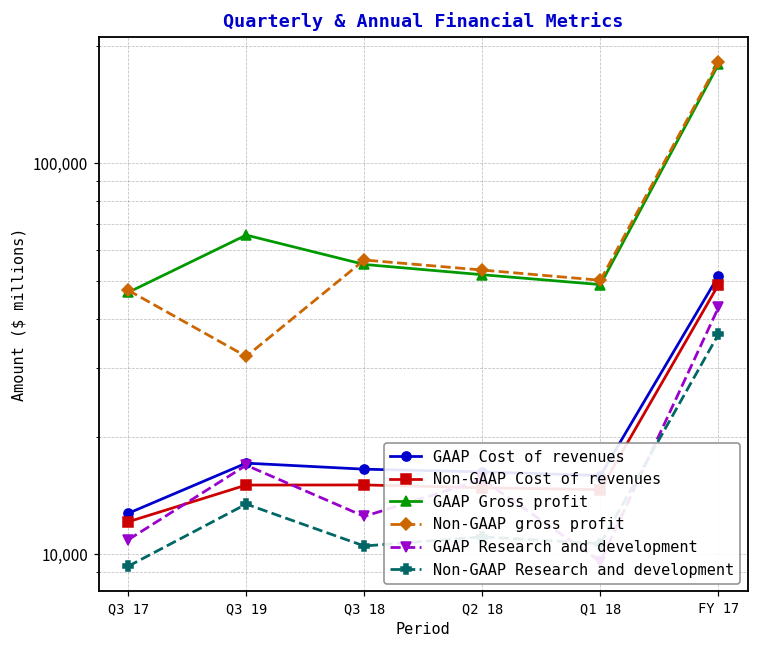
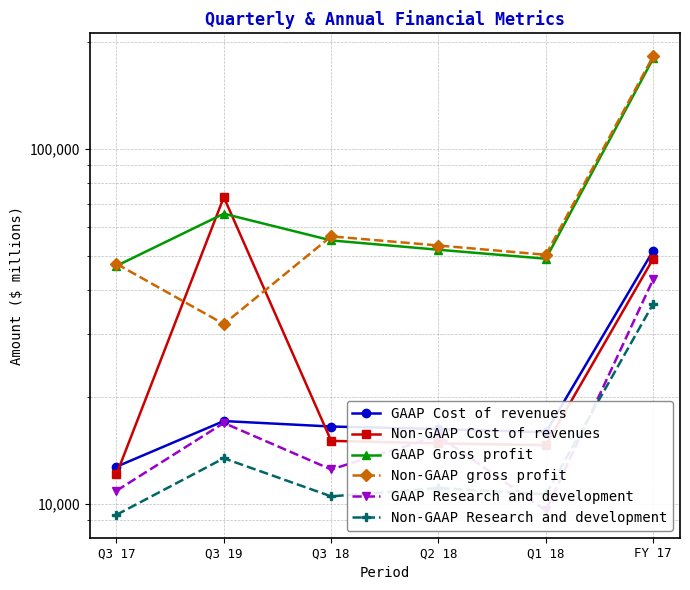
Non-GAAP Cost of revenues, Q3 19: 15,000 -> 73,000
